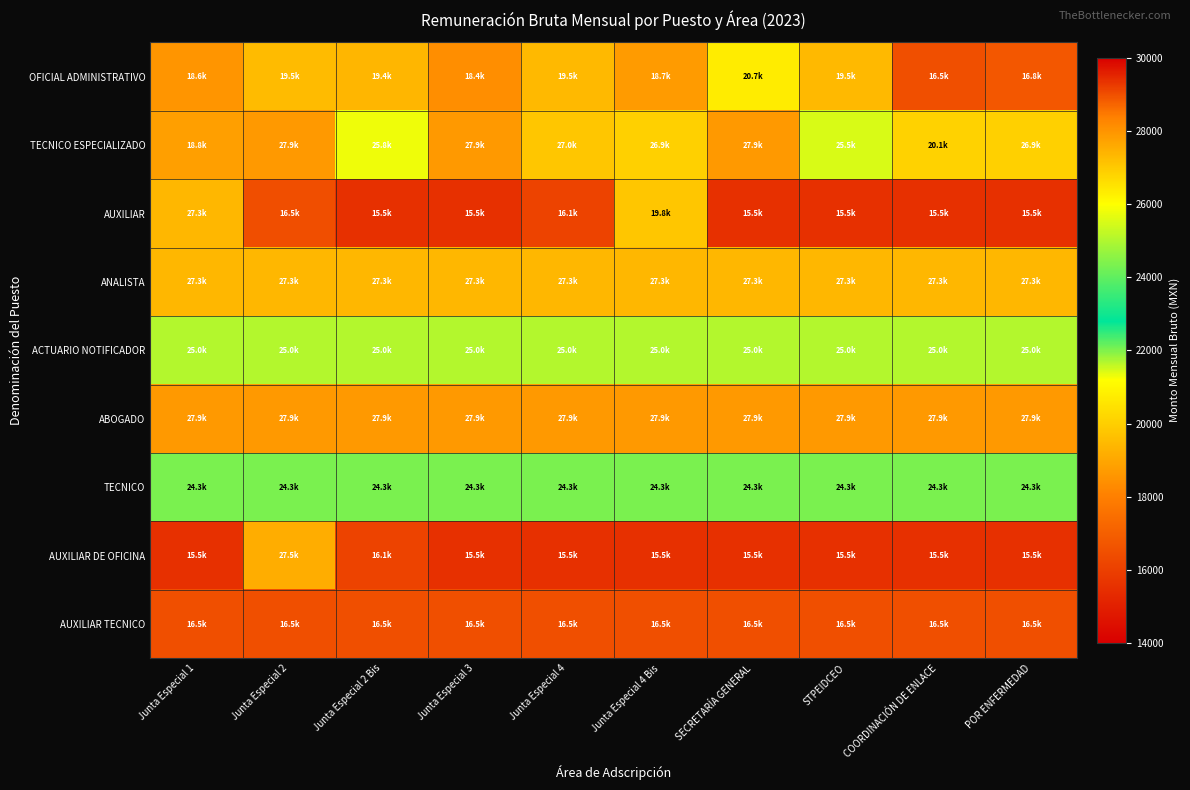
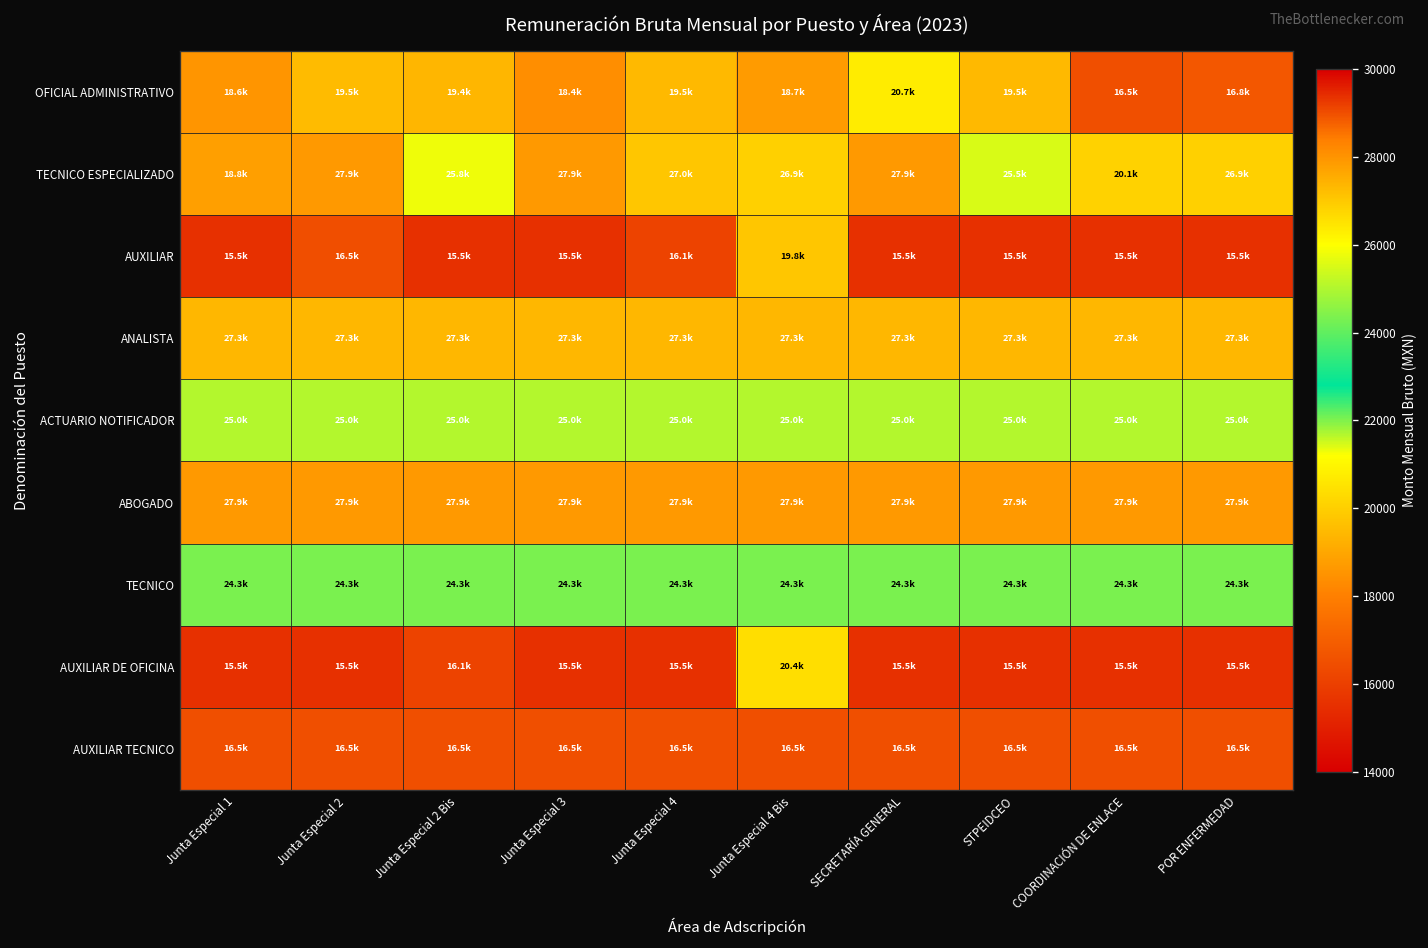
AUXILIAR, Junta Especial 1: 27.3k -> 15.5k
AUXILIAR DE OFICINA, Junta Especial 2: 27.5k -> 15.5k
AUXILIAR DE OFICINA, Junta Especial 4 Bis: 15.5k -> 20.4k
